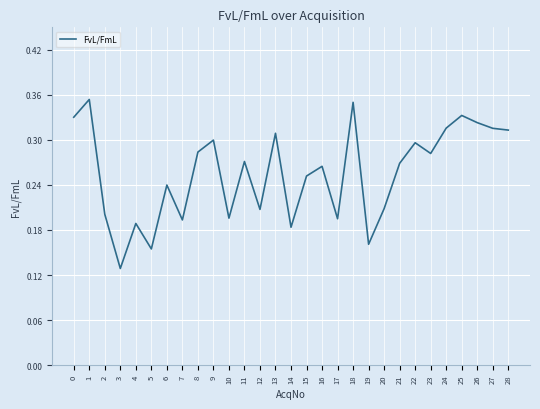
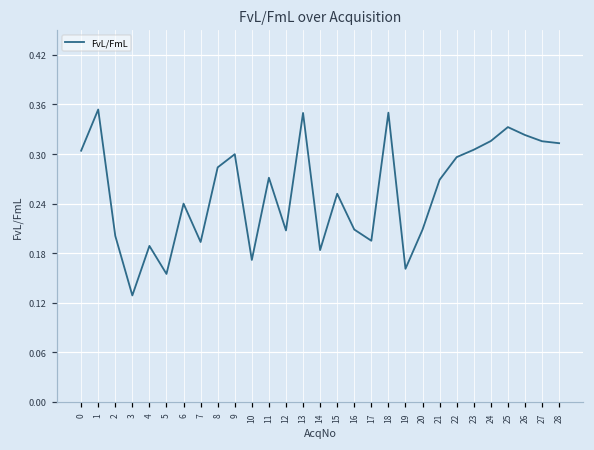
0: 0.33 -> 0.30
10: 0.20 -> 0.17
13: 0.31 -> 0.35
16: 0.26 -> 0.21
23: 0.28 -> 0.31
